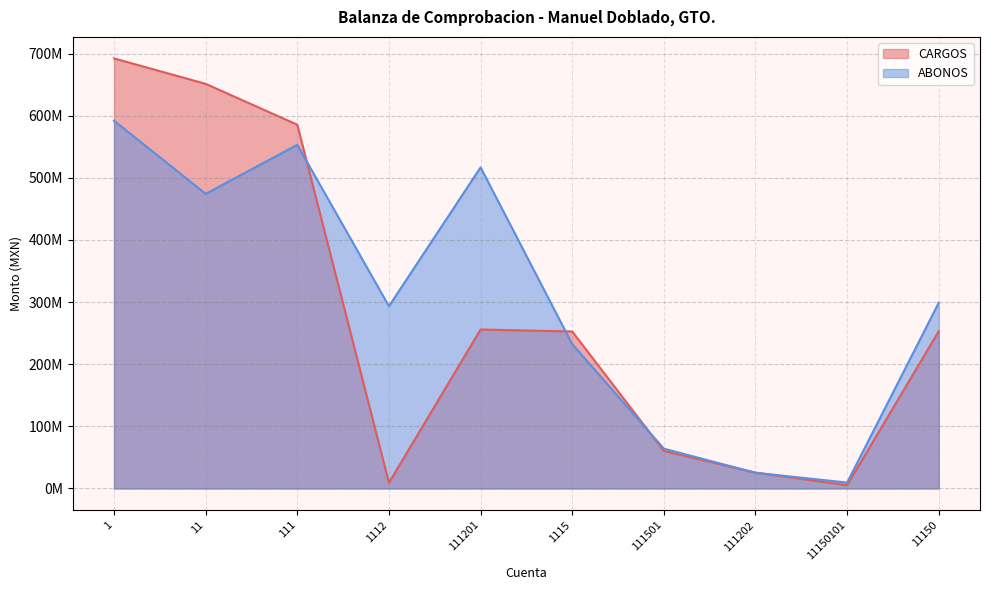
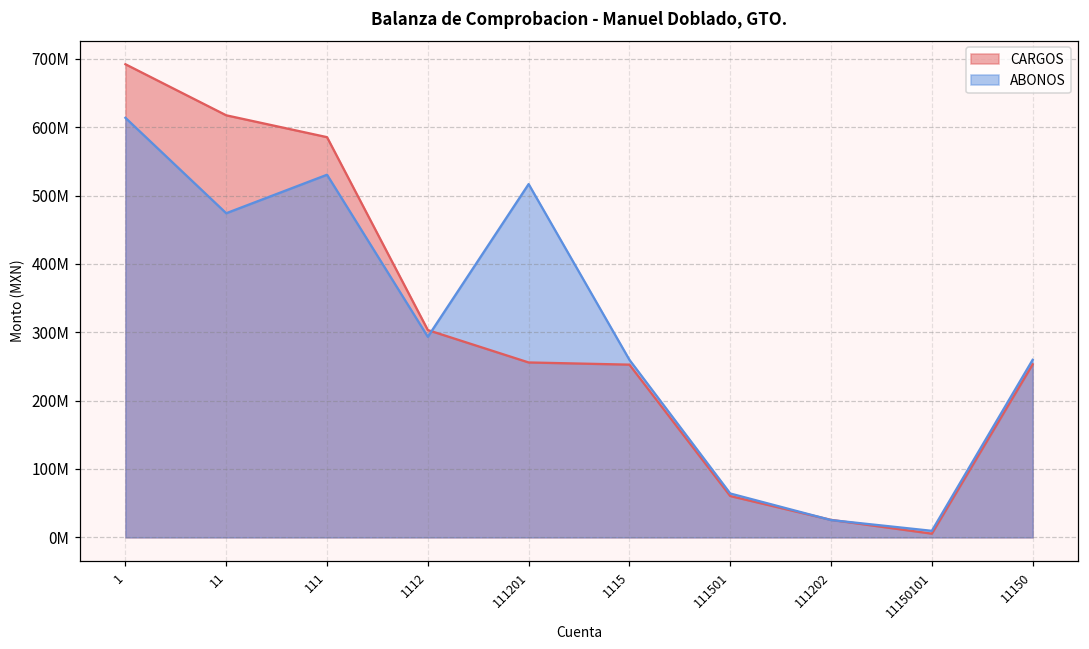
ABONOS, 1: 590000000 -> 610000000
CARGOS, 11: 650000000 -> 620000000
ABONOS, 111: 550000000 -> 530000000
CARGOS, 1112: 10000000 -> 300000000
ABONOS, 1115: 230000000 -> 260000000
ABONOS, 11150: 300000000 -> 260000000
